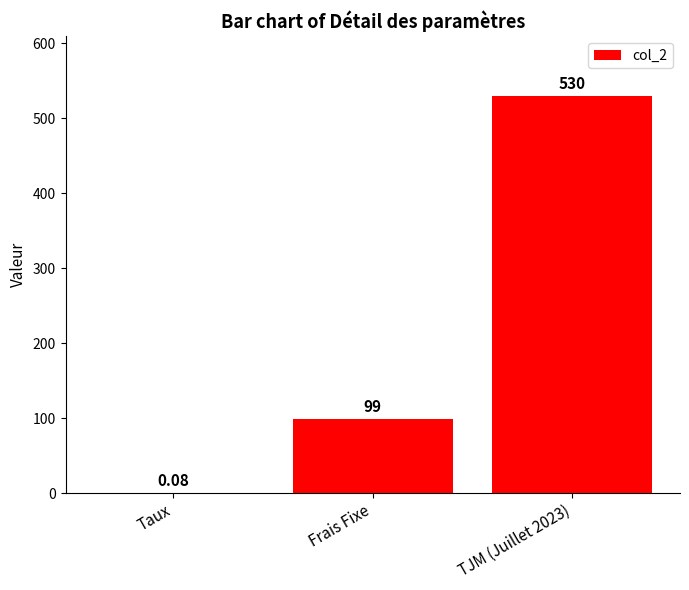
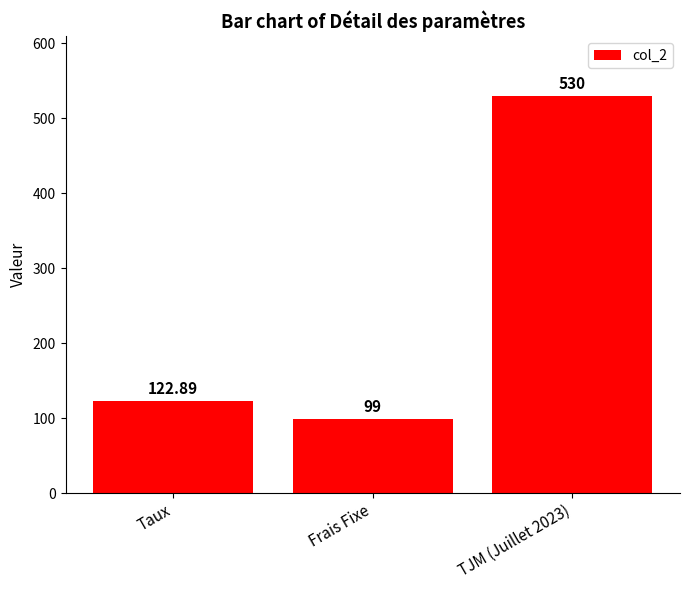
Taux: 0.08 -> 122.89
